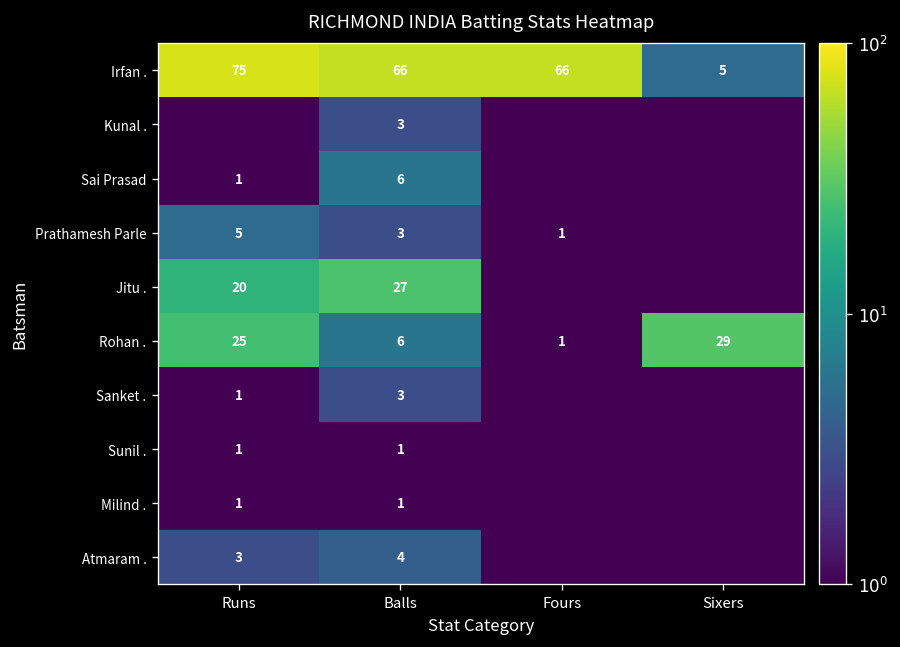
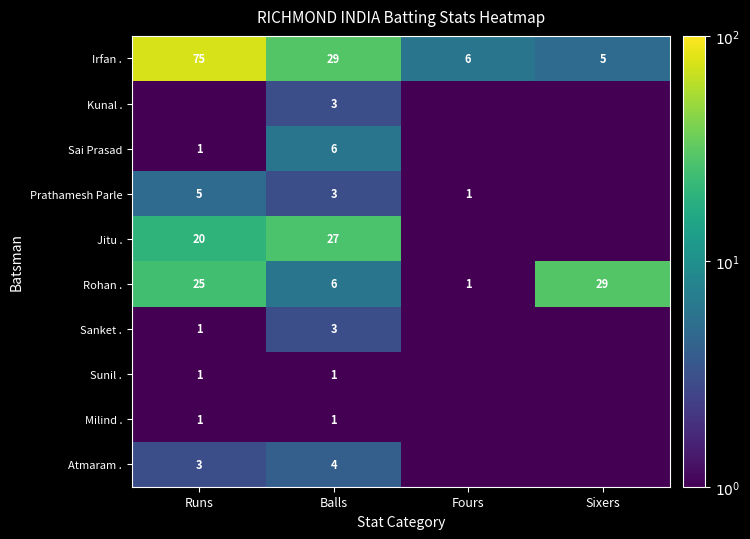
Irfan ., Balls: 66 -> 29
Irfan ., Fours: 66 -> 6
